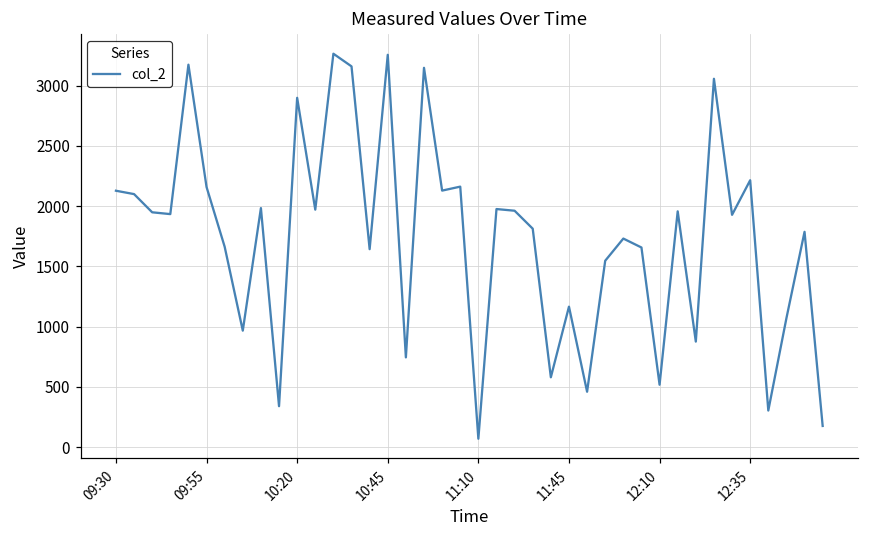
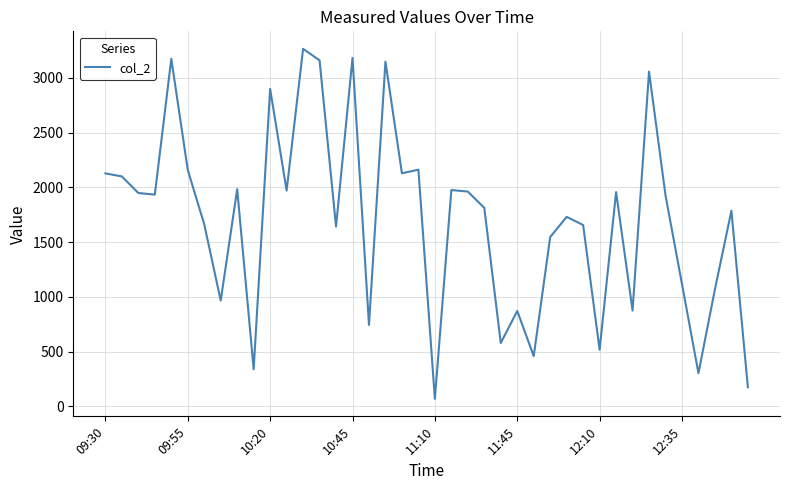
10:45: 3260 -> 3180
11:45: 1170 -> 870
12:35: 2210 -> 1120
